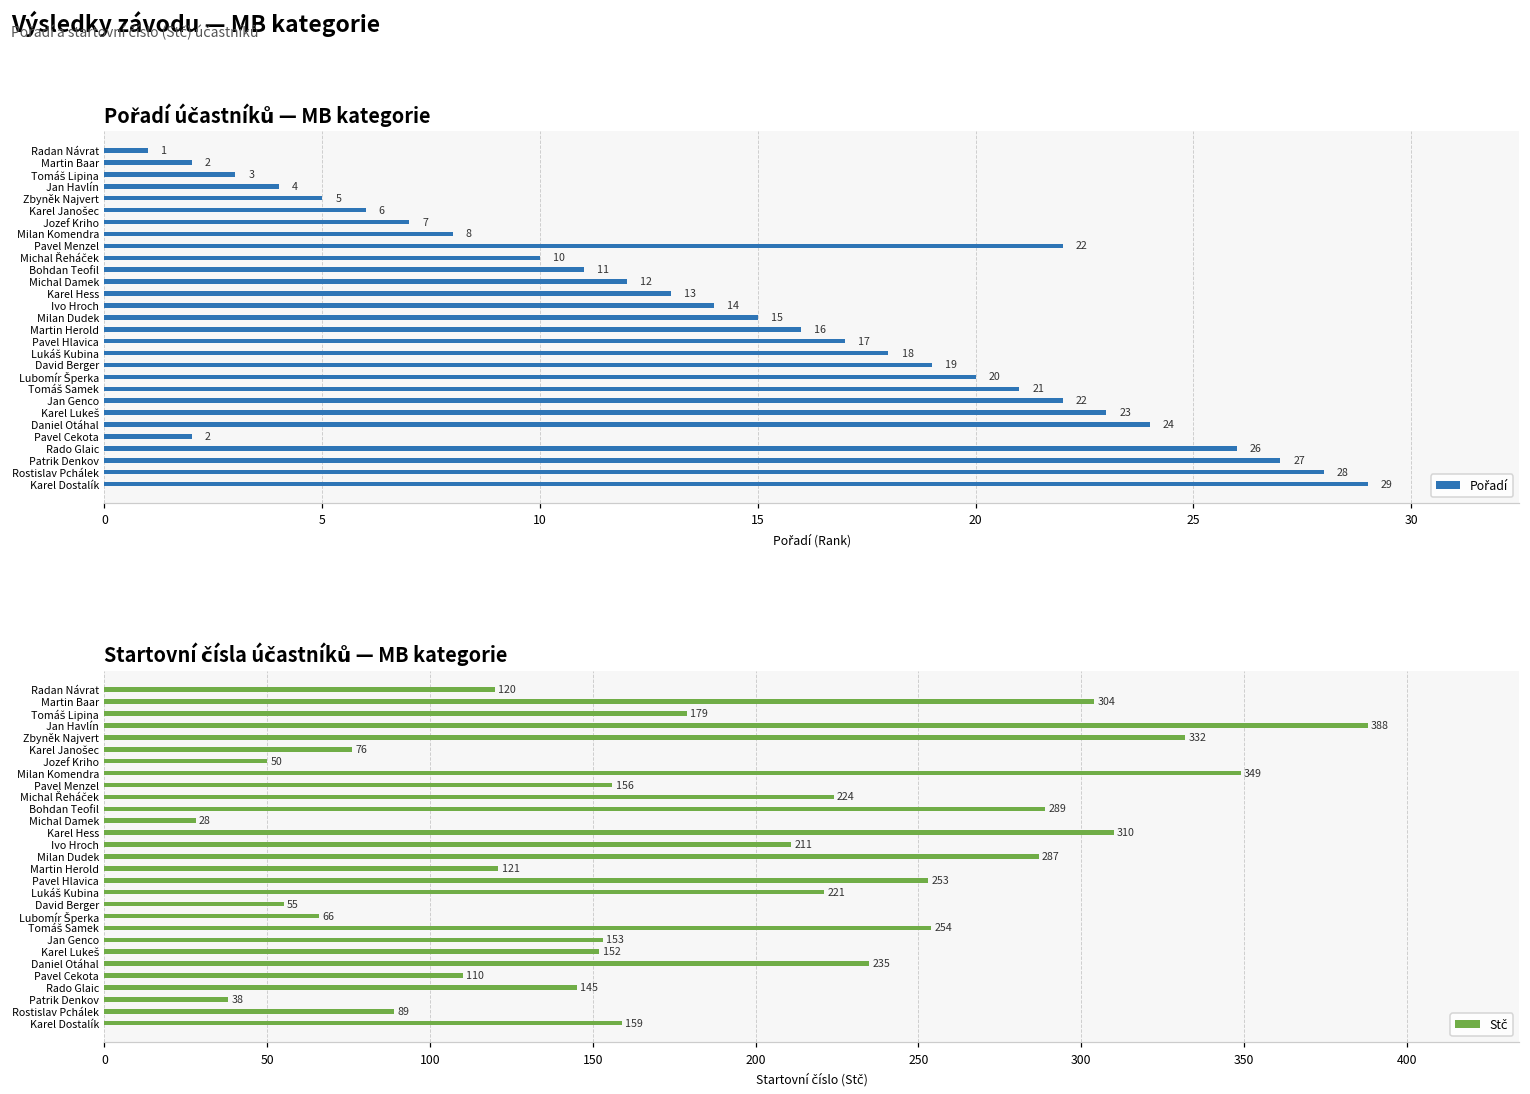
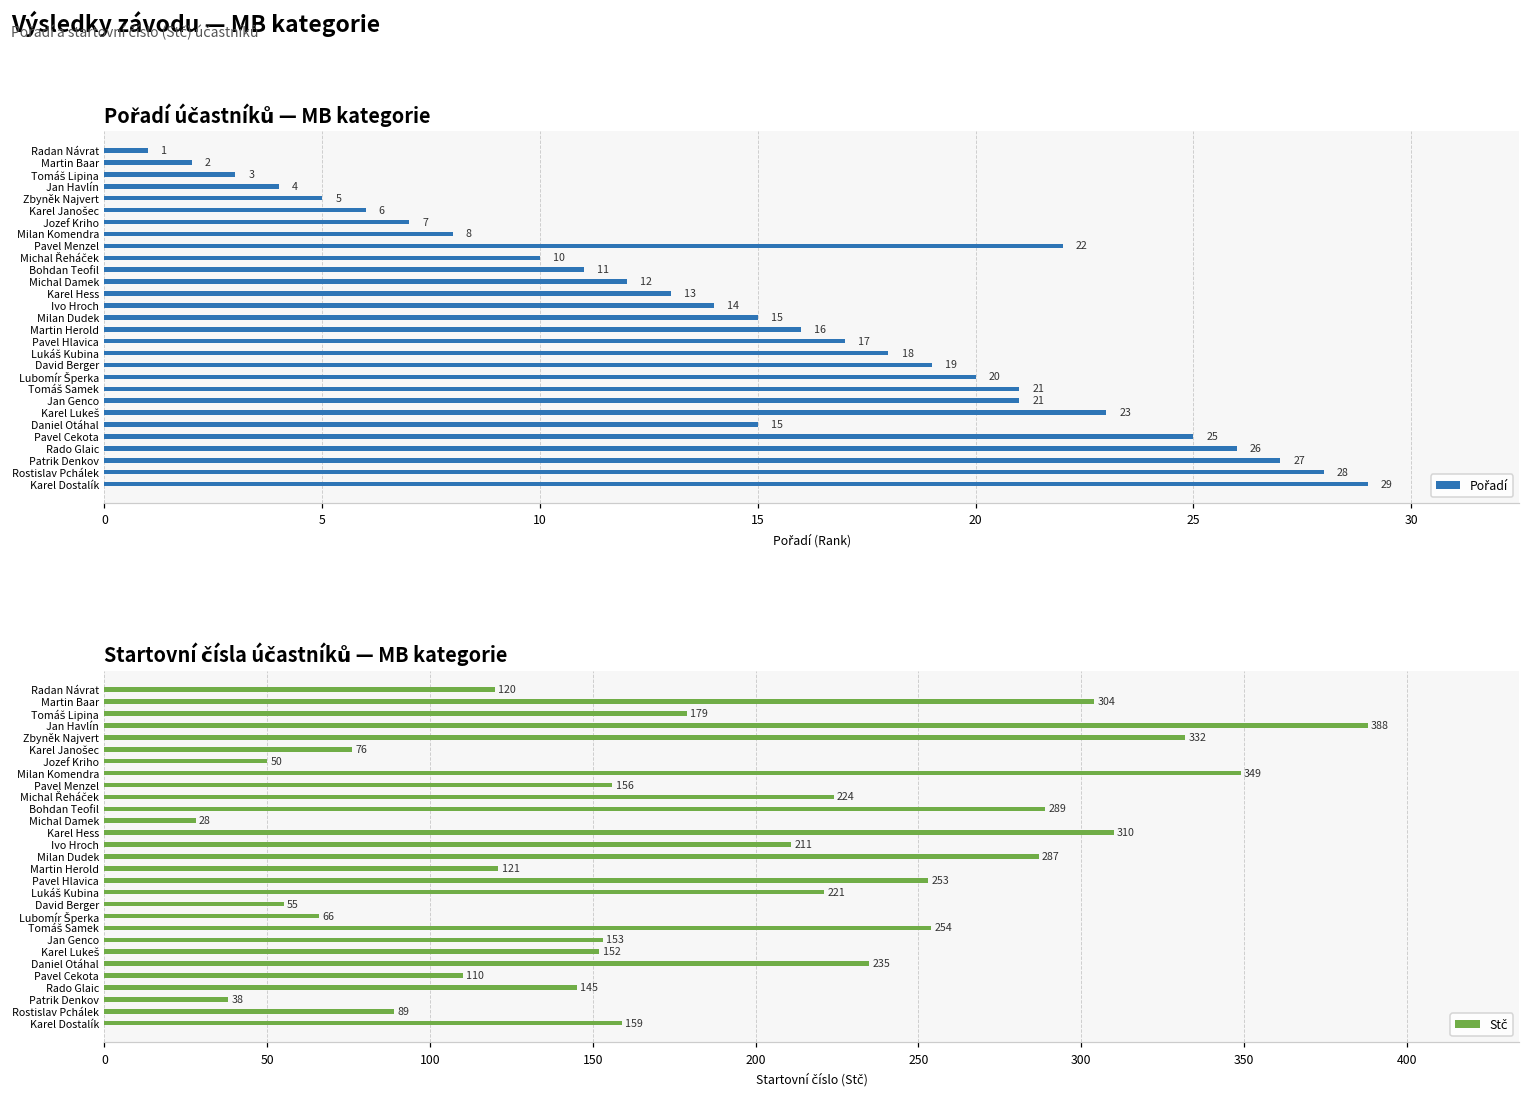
Pořadí účastníků — MB kategorie, Jan Genco: 22 -> 21
Pořadí účastníků — MB kategorie, Daniel Otáhal: 24 -> 15
Pořadí účastníků — MB kategorie, Pavel Cekota: 2 -> 25
